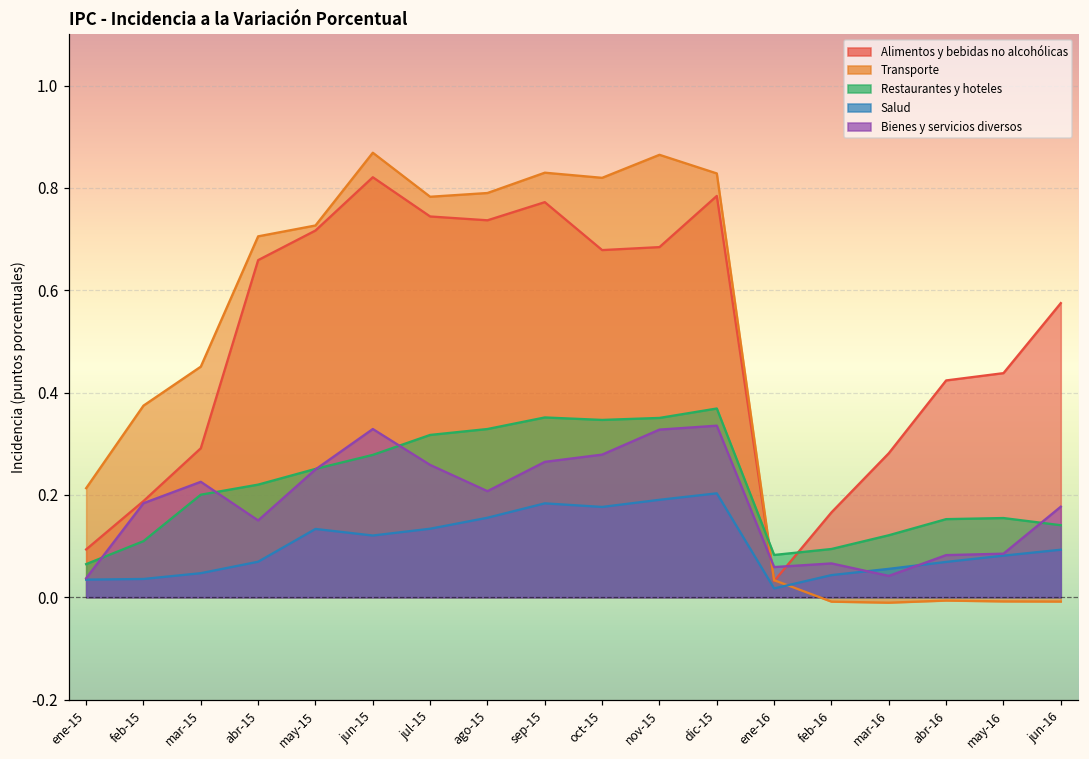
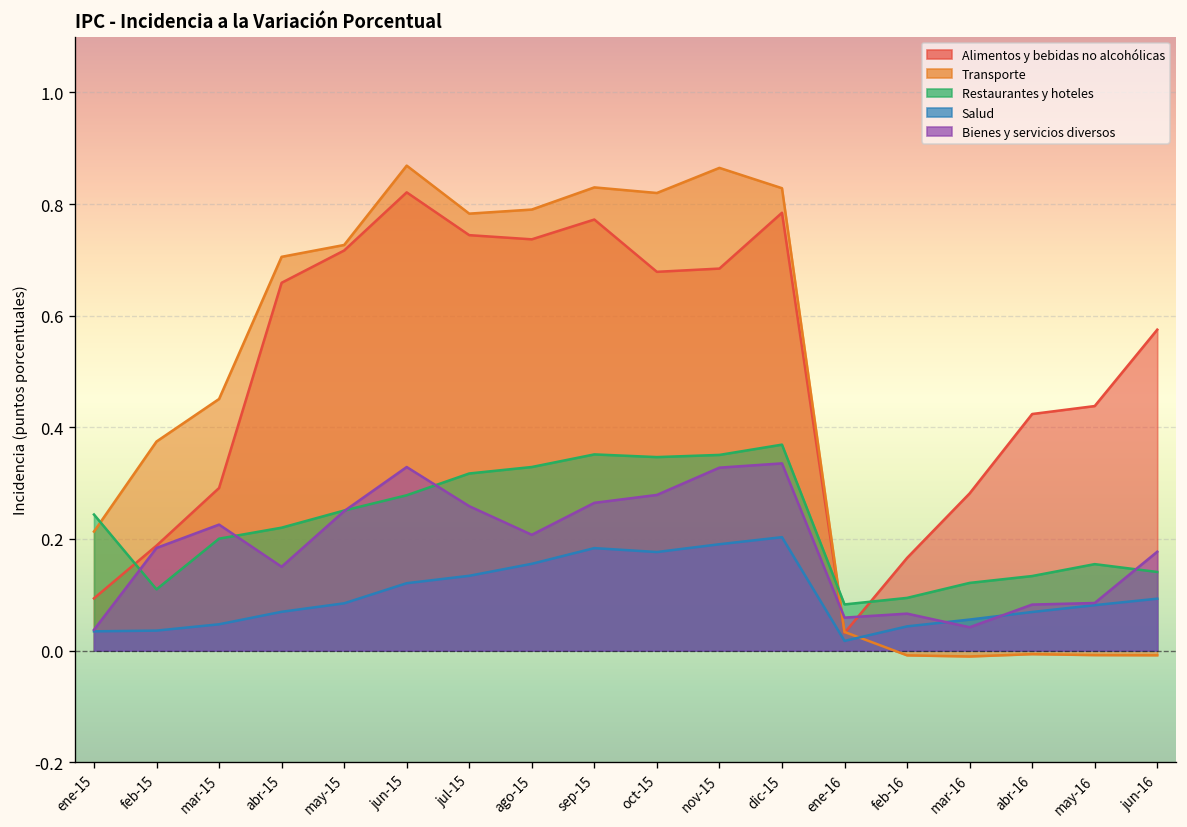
Restaurantes y hoteles, ene-15: 0.06 -> 0.24
Salud, may-15: 0.13 -> 0.08
Restaurantes y hoteles, abr-16: 0.15 -> 0.13
